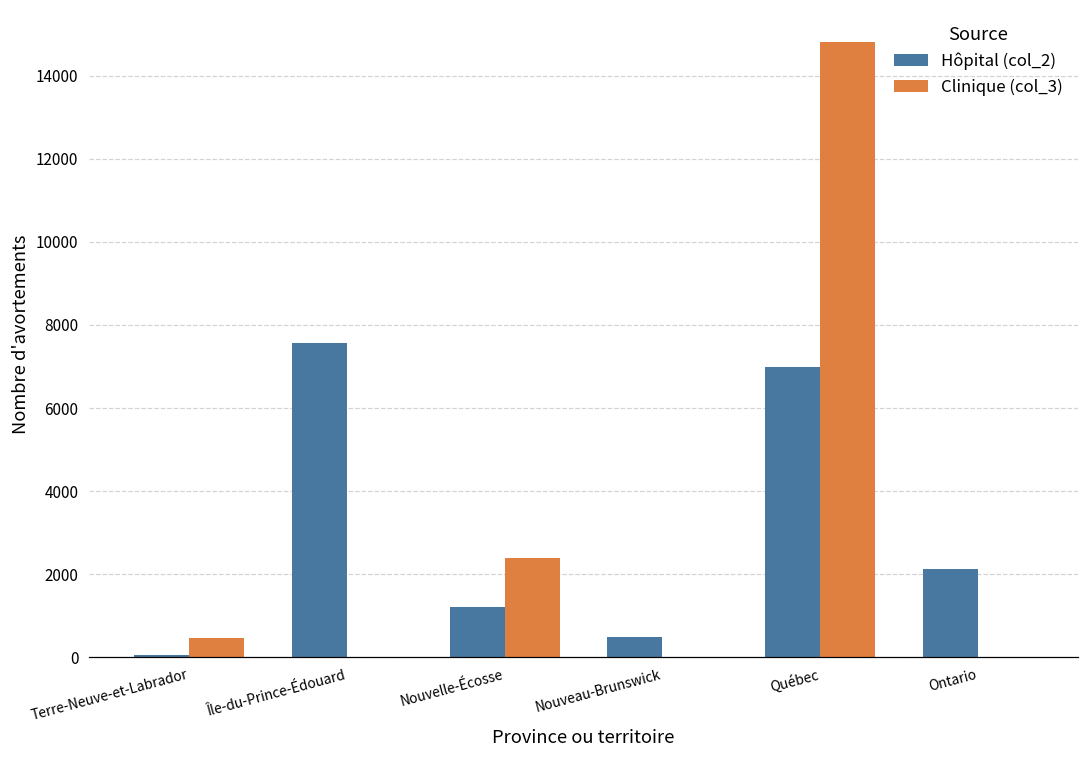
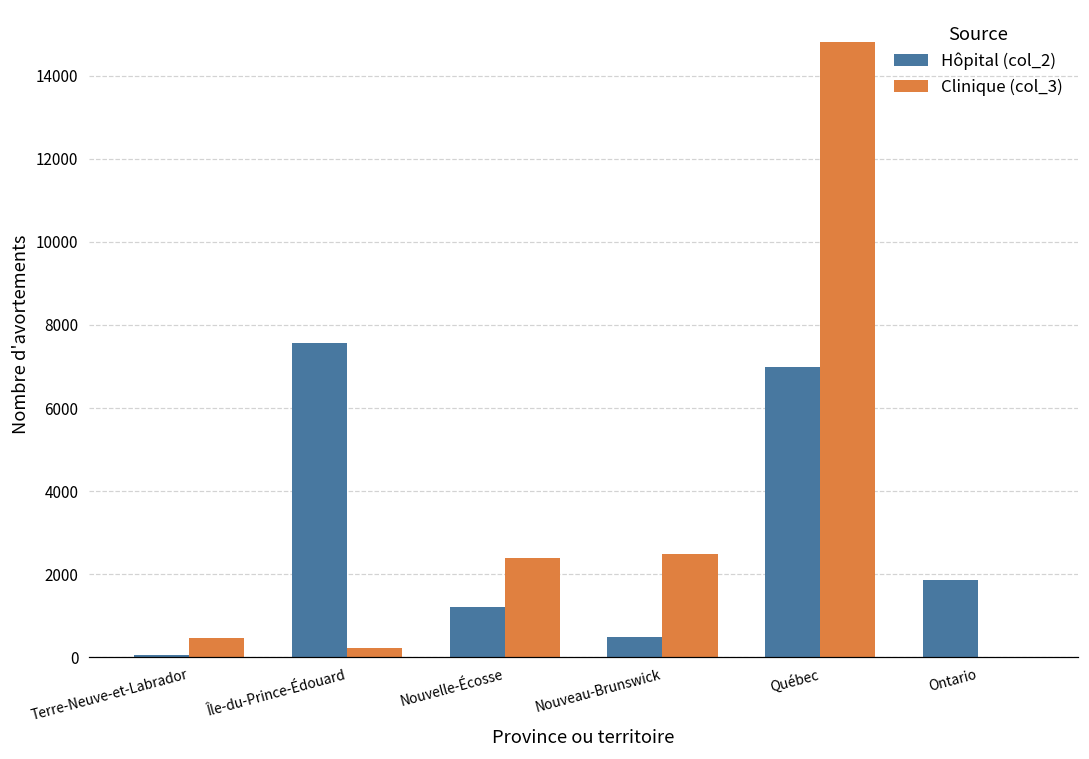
Clinique (col_3), Île-du-Prince-Édouard: 0 -> 200
Clinique (col_3), Nouveau-Brunswick: 0 -> 2500
Hôpital (col_2), Ontario: 2100 -> 1900
